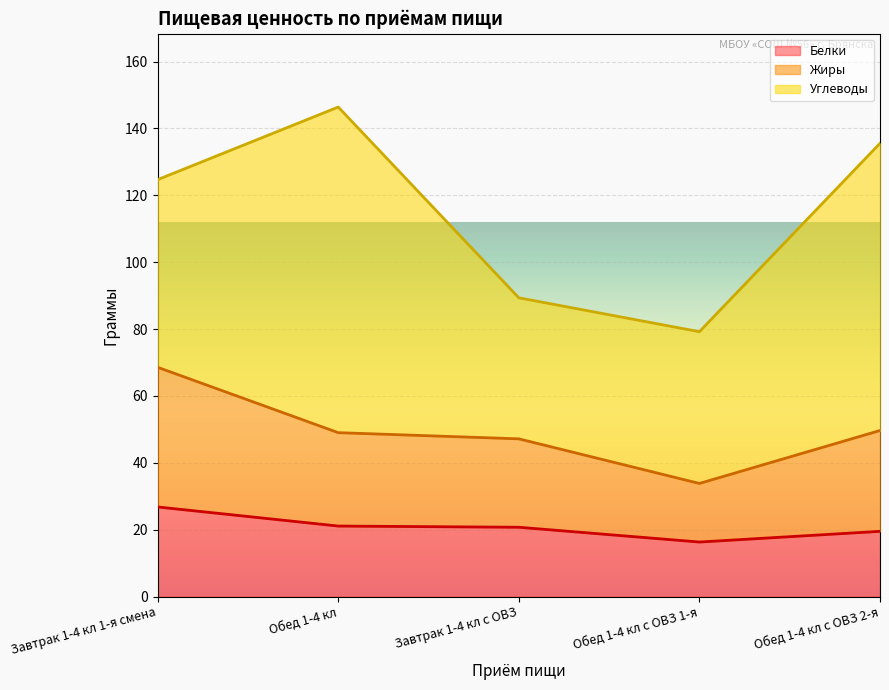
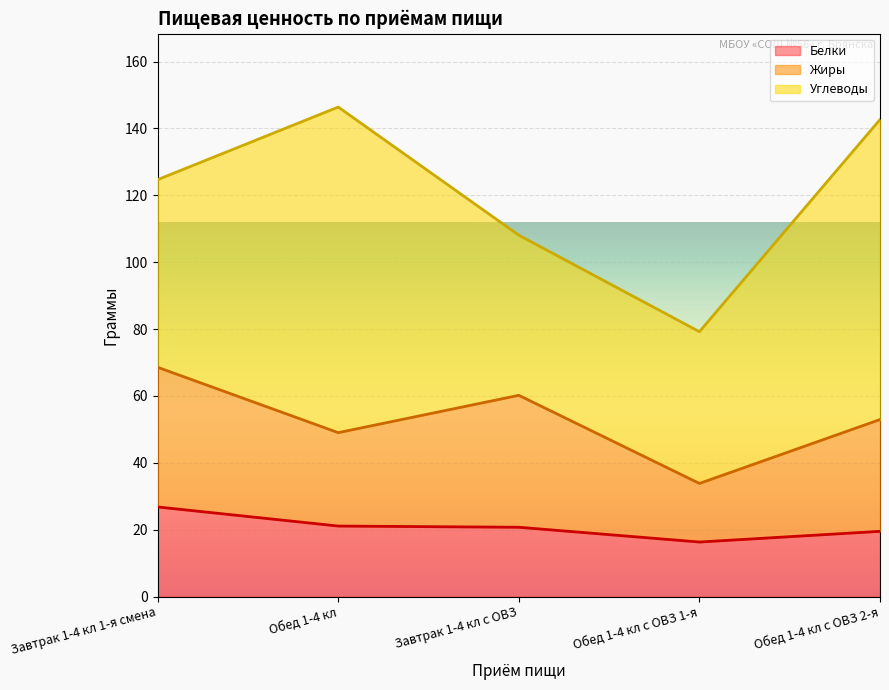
Жиры, Завтрак 1-4 кл с ОВЗ: 26 -> 39
Углеводы, Завтрак 1-4 кл с ОВЗ: 42 -> 48
Жиры, Обед 1-4 кл с ОВЗ 2-я: 30 -> 33
Углеводы, Обед 1-4 кл с ОВЗ 2-я: 86 -> 90
